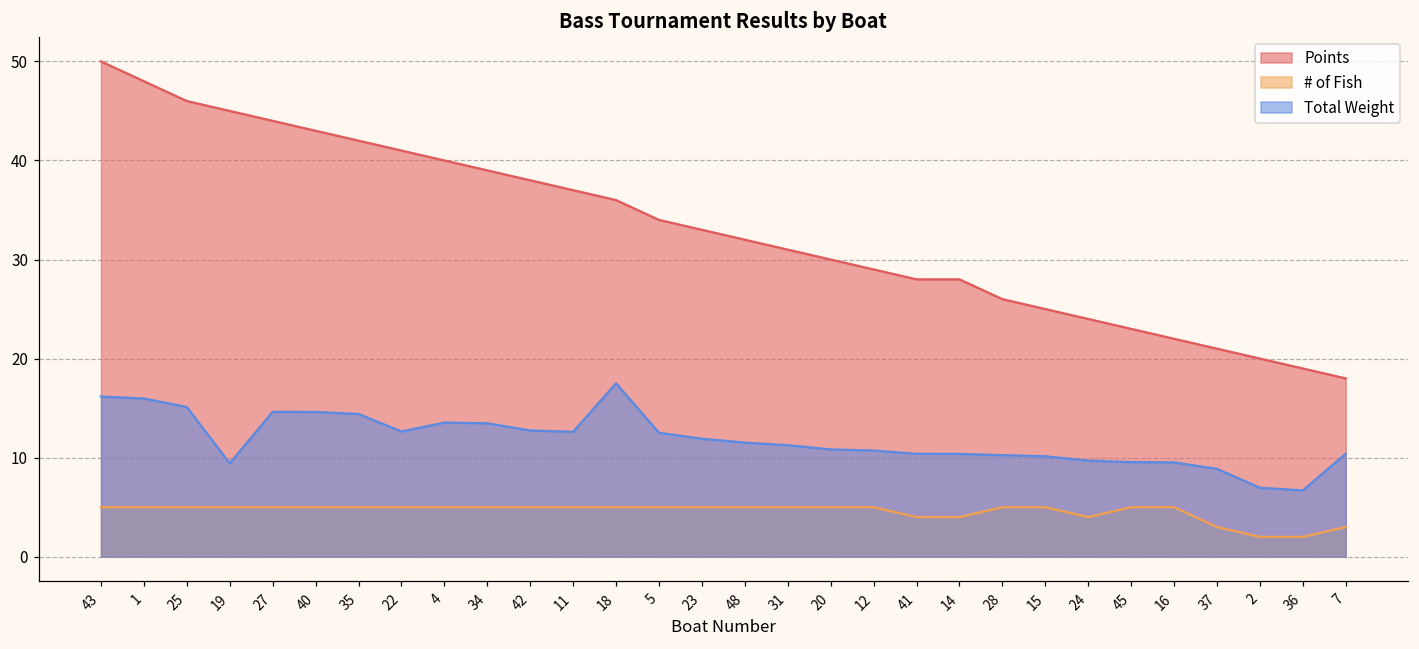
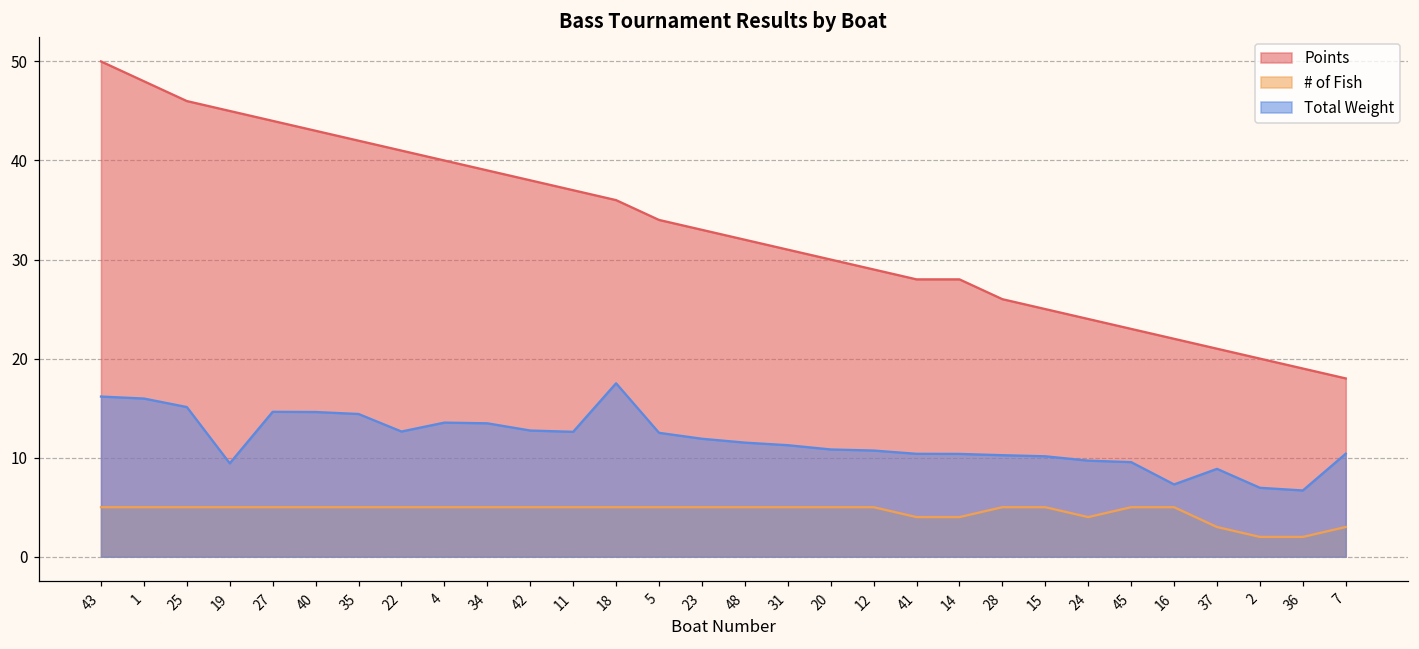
Total Weight, 16: 10 -> 7
